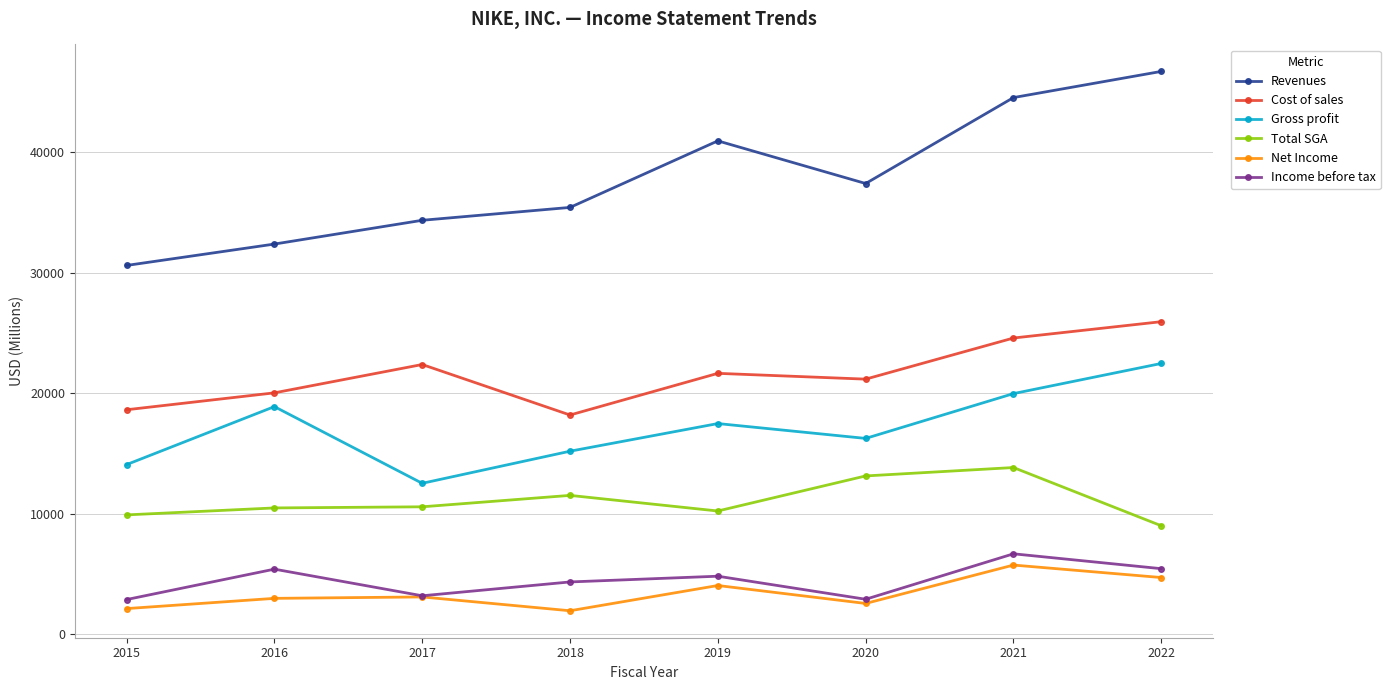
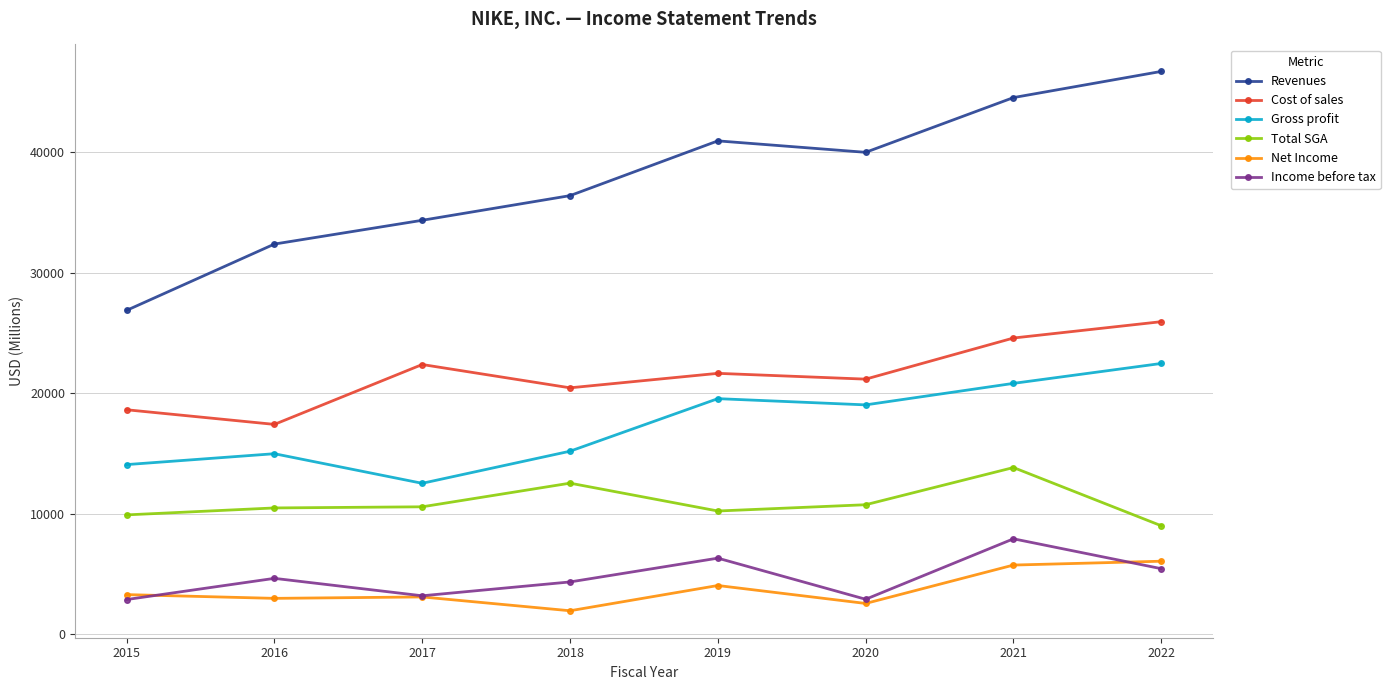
Revenues, 2015: 30600 -> 26900
Net Income, 2015: 2100 -> 3300
Cost of sales, 2016: 20000 -> 17400
Gross profit, 2016: 18900 -> 15000
Income before tax, 2016: 5400 -> 4600
Revenues, 2018: 35400 -> 36400
Cost of sales, 2018: 18200 -> 20400
Total SGA, 2018: 11500 -> 12500
Gross profit, 2019: 17500 -> 19500
Income before tax, 2019: 4800 -> 6300
Revenues, 2020: 37400 -> 40000
Gross profit, 2020: 16200 -> 19000
Total SGA, 2020: 13100 -> 10700
Gross profit, 2021: 20000 -> 20800
Income before tax, 2021: 6700 -> 7900
Net Income, 2022: 4700 -> 6000
